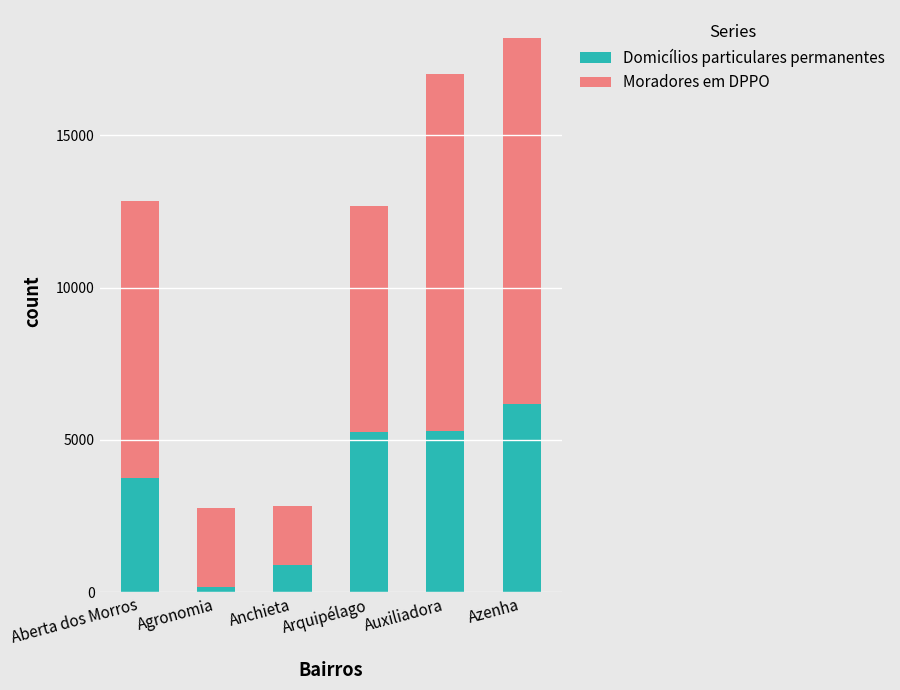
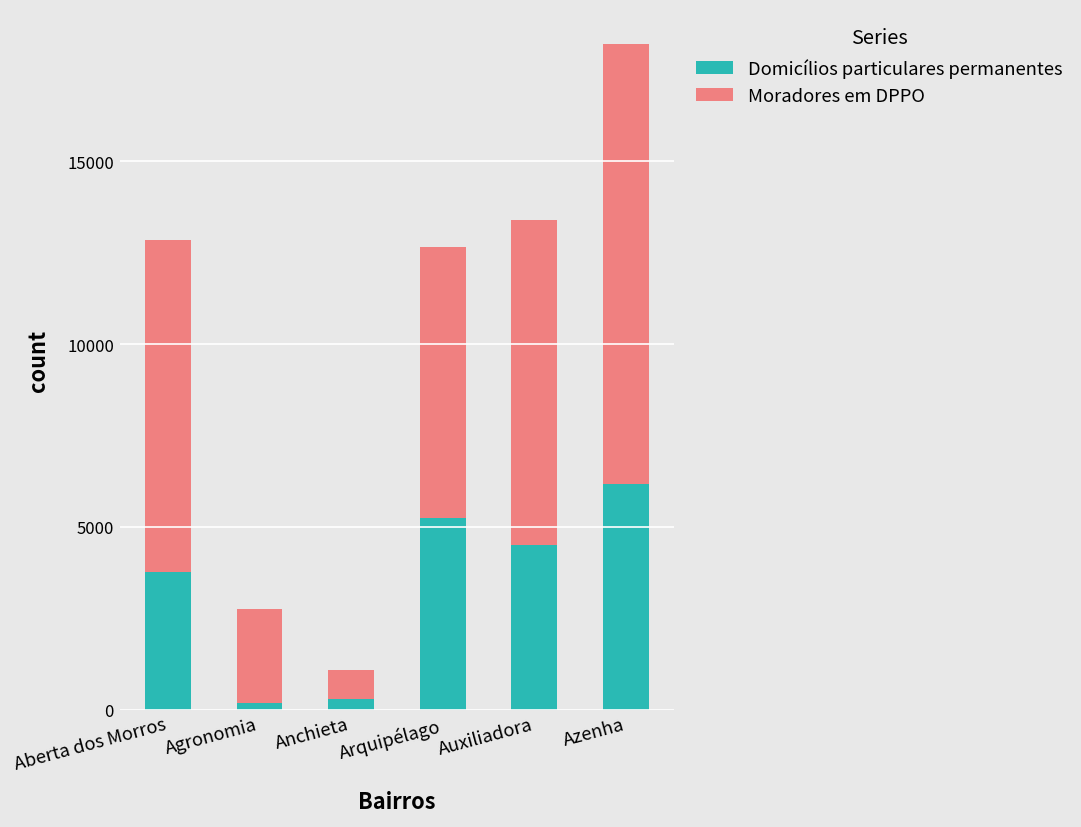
Domicílios particulares permanentes, Anchieta: 900 -> 300
Moradores em DPPO, Anchieta: 1900 -> 800
Domicílios particulares permanentes, Auxiliadora: 5300 -> 4500
Moradores em DPPO, Auxiliadora: 11700 -> 8900
